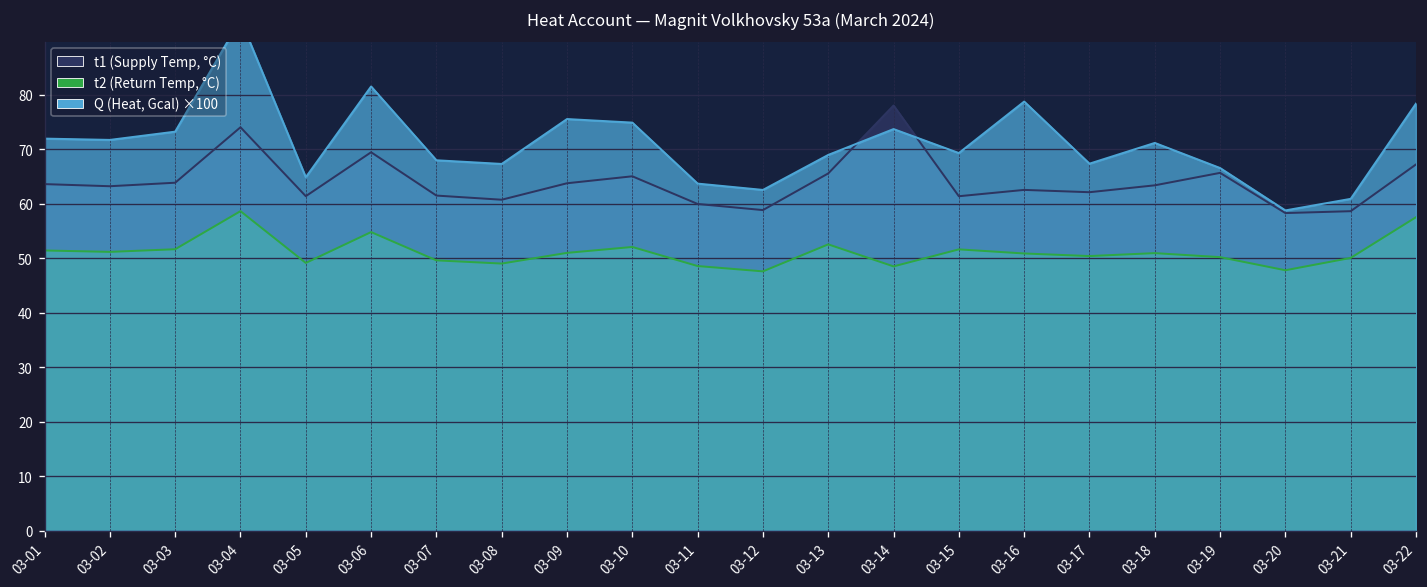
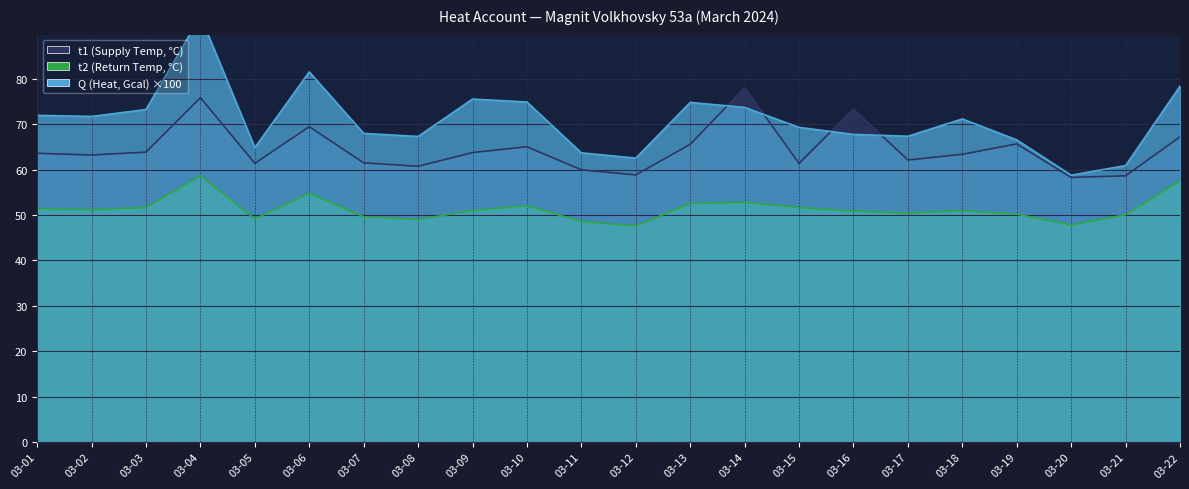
t1 (Supply Temp, °C), 03-04: 74 -> 76
Q (Heat, Gcal) ×100, 03-13: 69 -> 75
t2 (Return Temp, °C), 03-14: 49 -> 53
t1 (Supply Temp, °C), 03-16: 63 -> 73
Q (Heat, Gcal) ×100, 03-16: 79 -> 68
